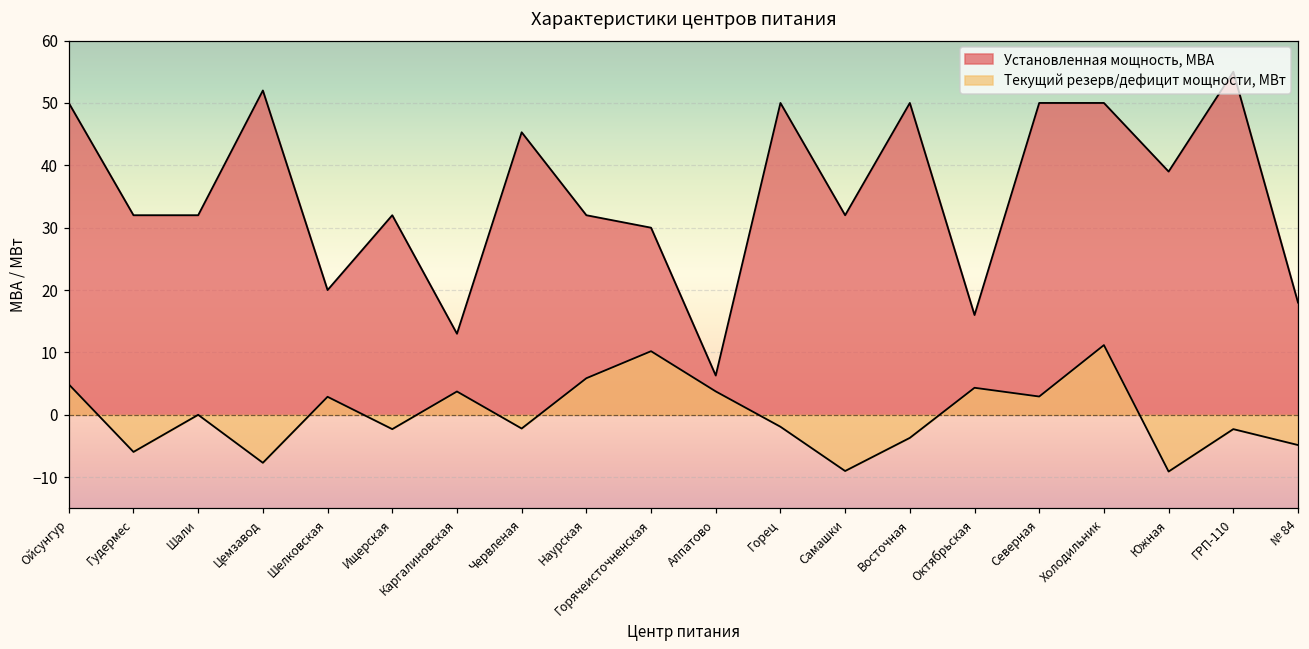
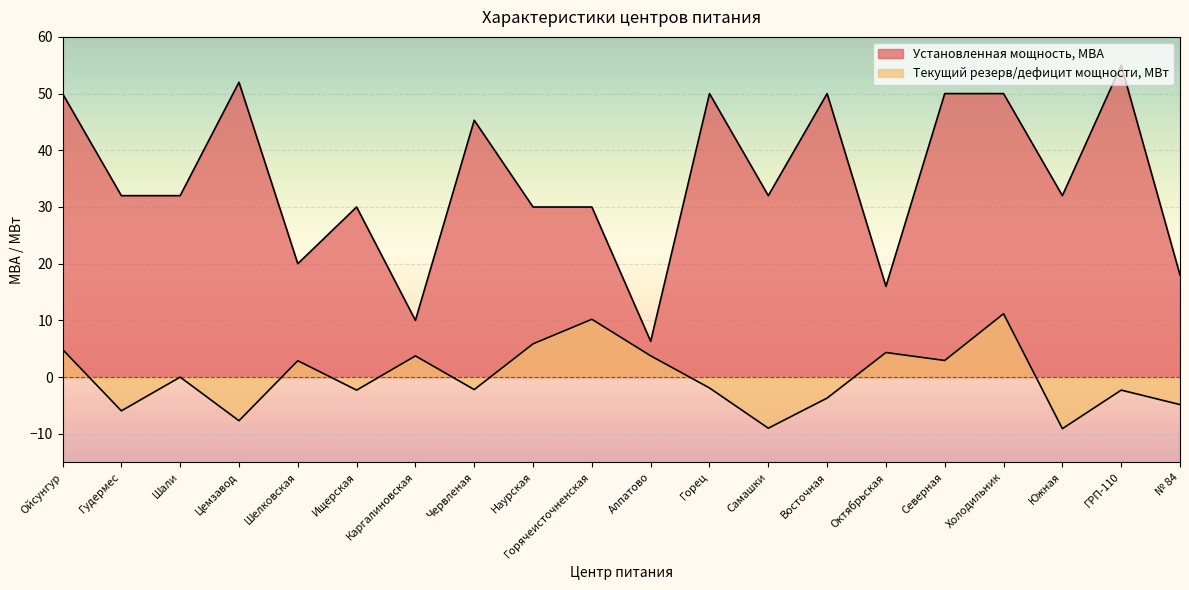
Установленная мощность, МВА, Ищерская: 32 -> 30
Установленная мощность, МВА, Каргалиновская: 13 -> 10
Установленная мощность, МВА, Наурская: 32 -> 30
Установленная мощность, МВА, Южная: 39 -> 32
